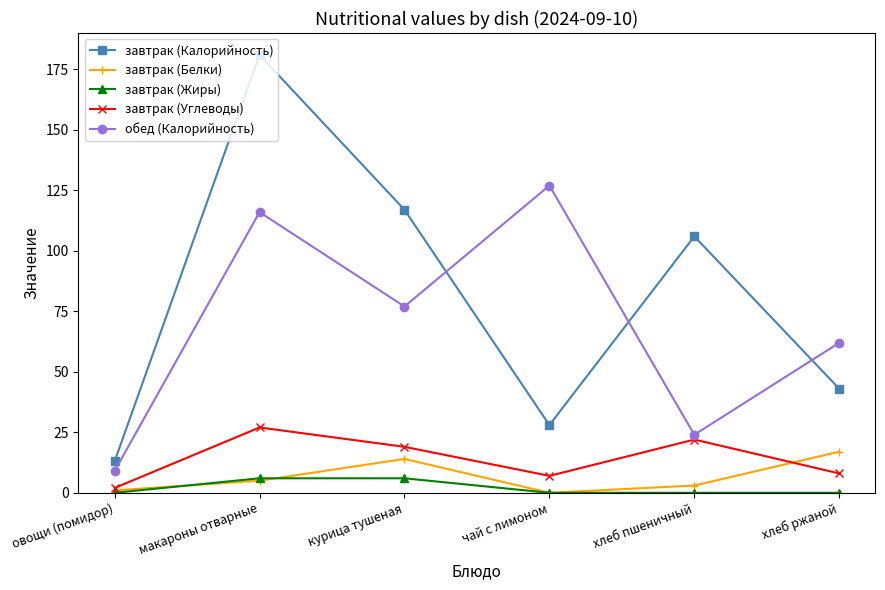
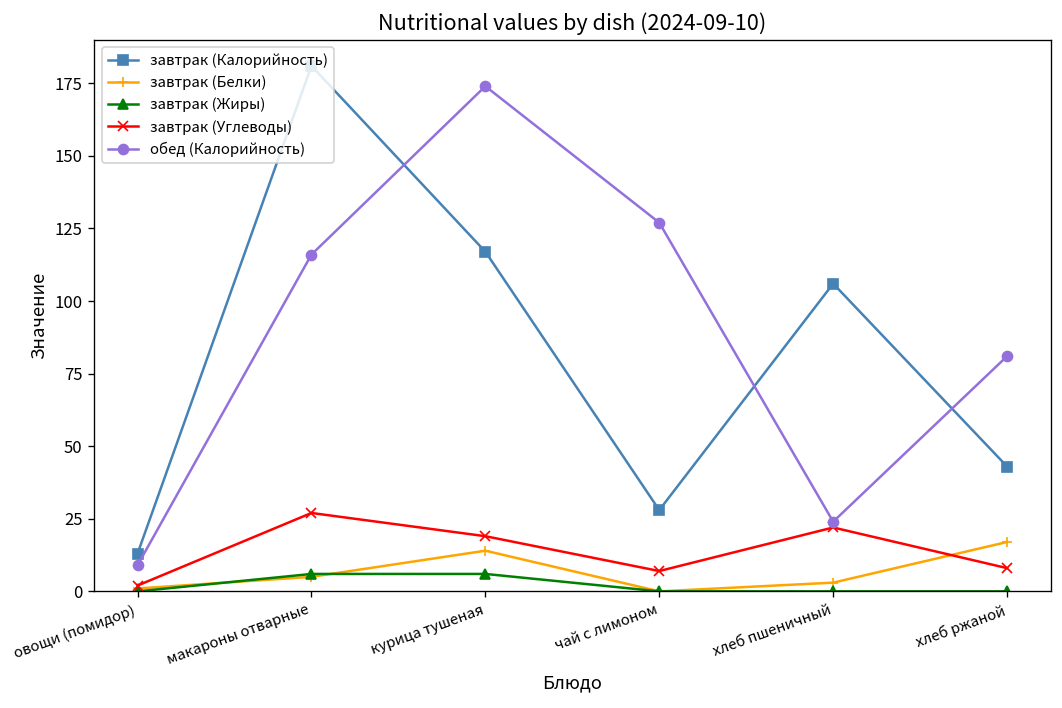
обед (Калорийность), курица тушеная: 77 -> 174
обед (Калорийность), хлеб ржаной: 62 -> 81
